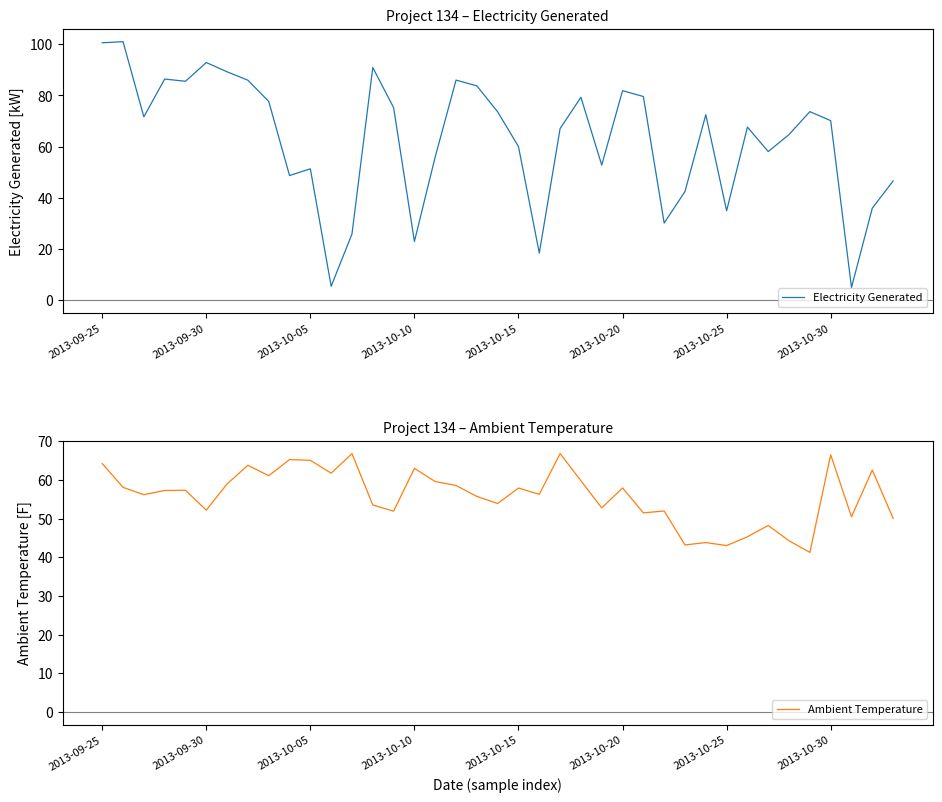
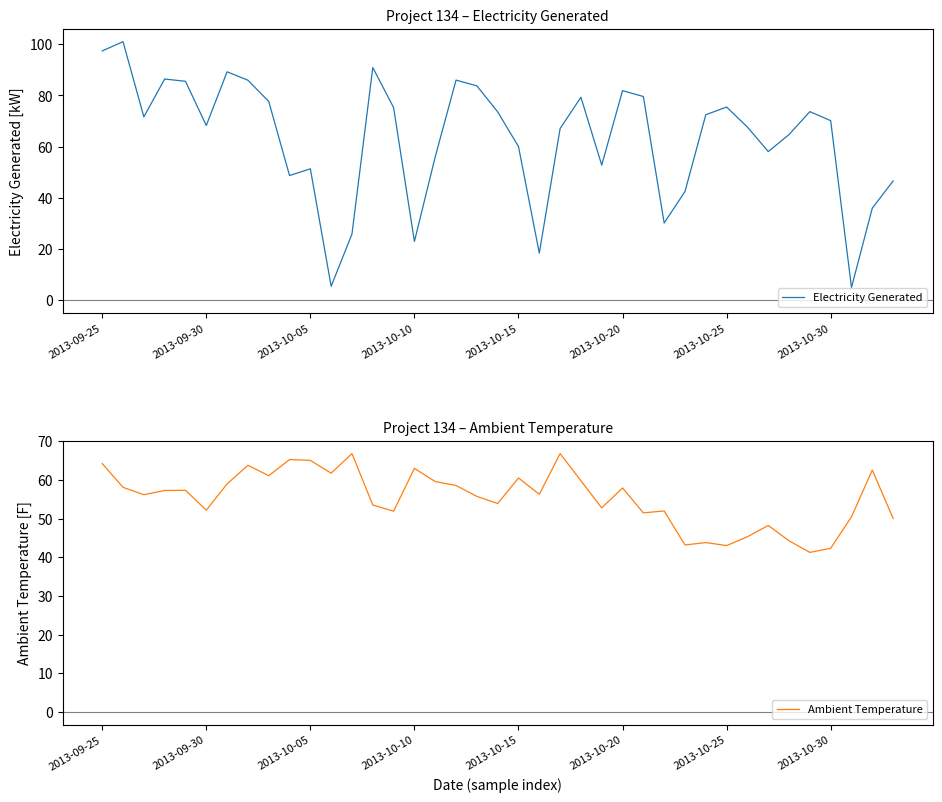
Project 134 – Electricity Generated, 2013-09-25: 101 -> 97
Project 134 – Electricity Generated, 2013-09-30: 93 -> 68
Project 134 – Electricity Generated, 2013-10-25: 35 -> 75
Project 134 – Ambient Temperature, 2013-10-15: 58 -> 61
Project 134 – Ambient Temperature, 2013-10-30: 67 -> 42
